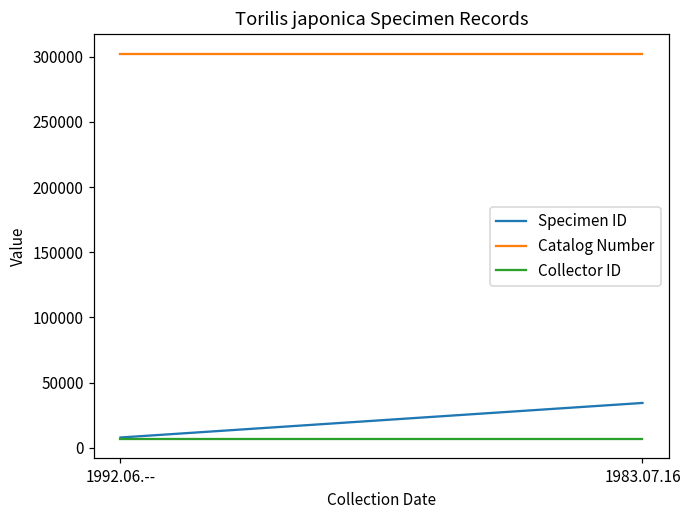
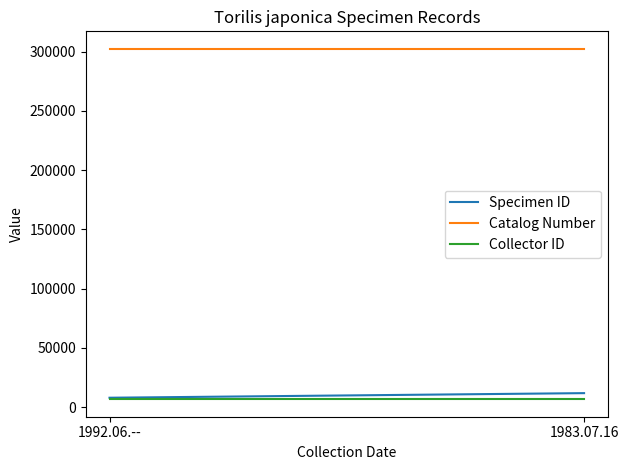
Specimen ID, 1983.07.16: 34000 -> 12000
